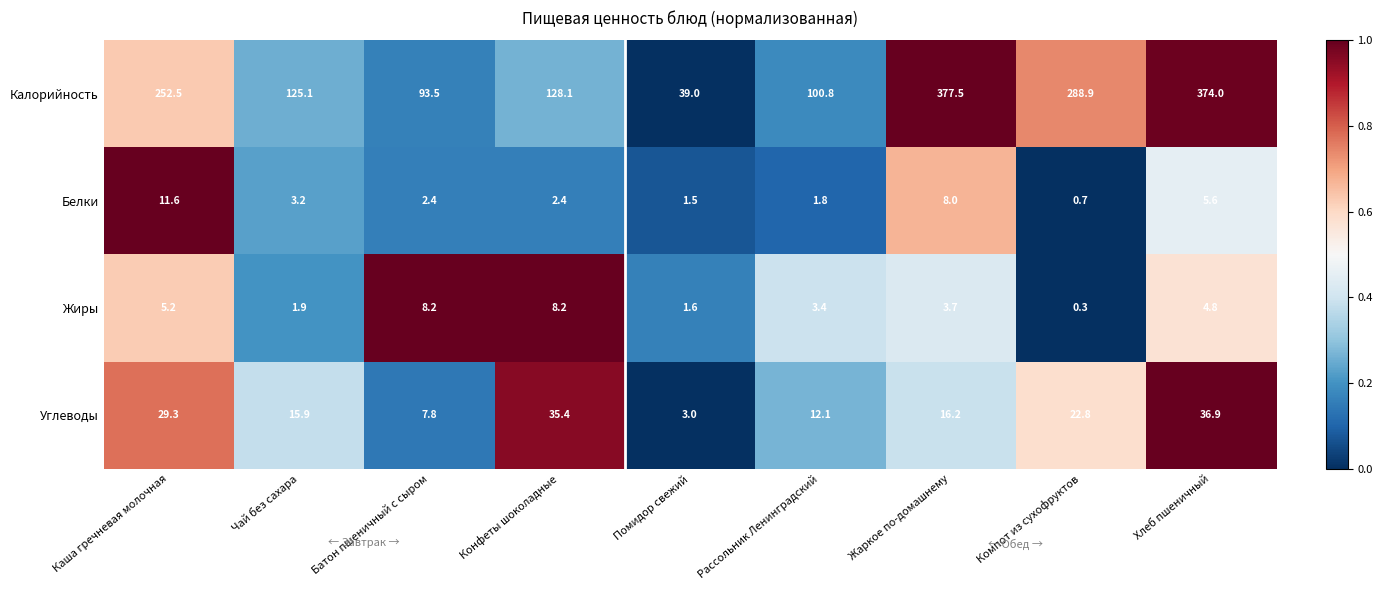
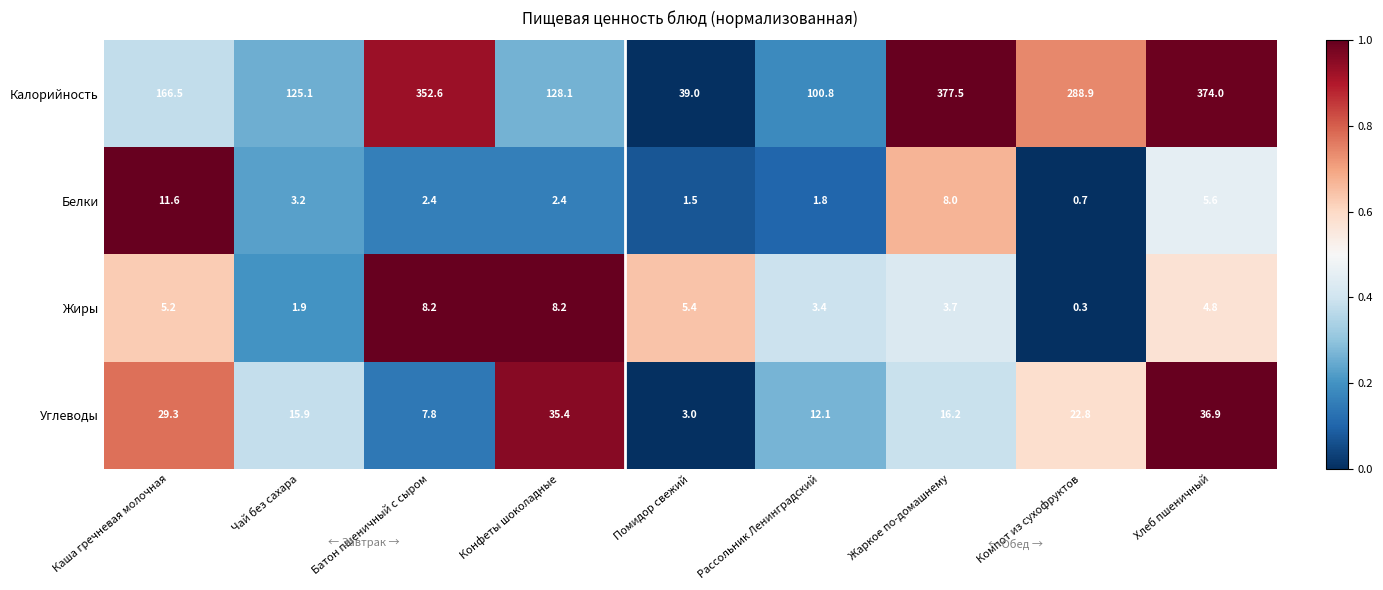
Калорийность, Каша гречневая молочная: 252.5 -> 166.5
Калорийность, Батон пшеничный с сыром: 93.5 -> 352.6
Жиры, Помидор свежий: 1.6 -> 5.4
